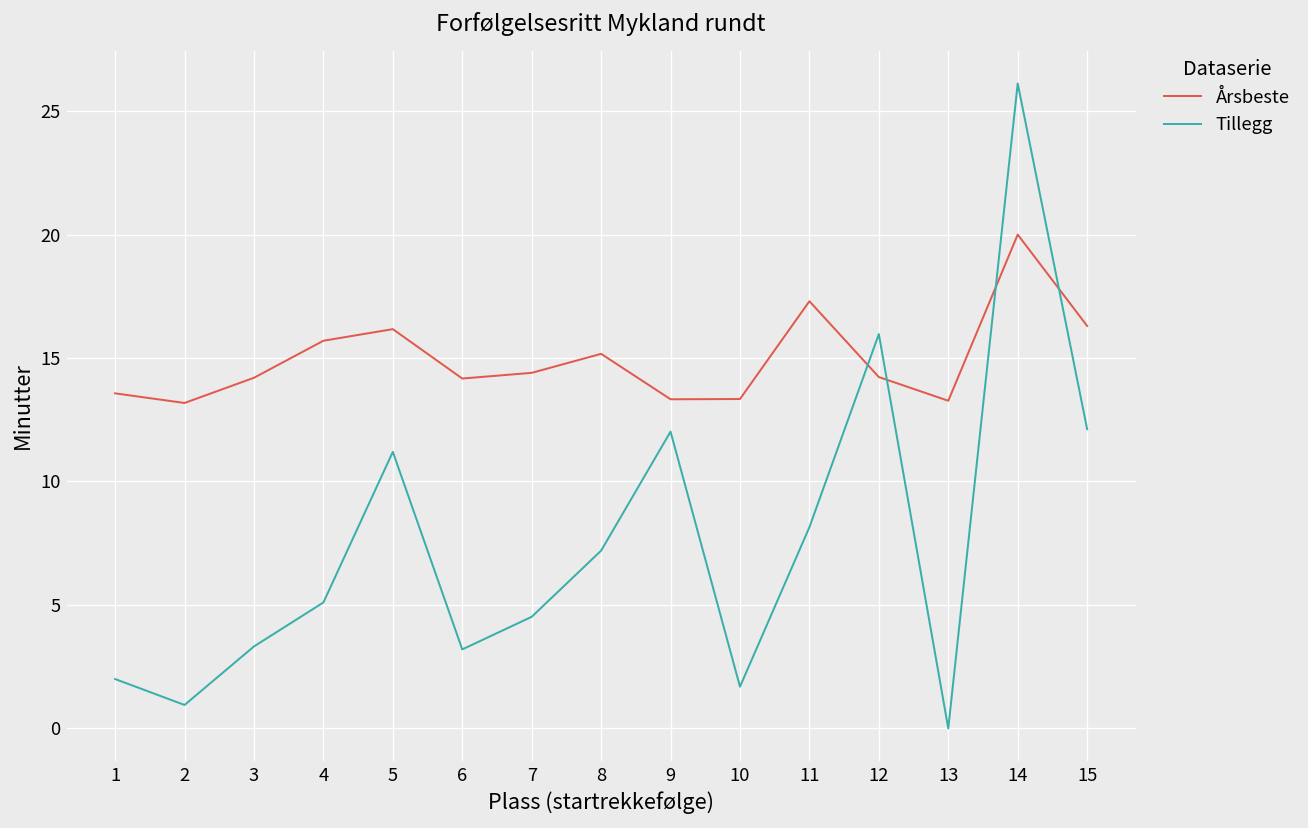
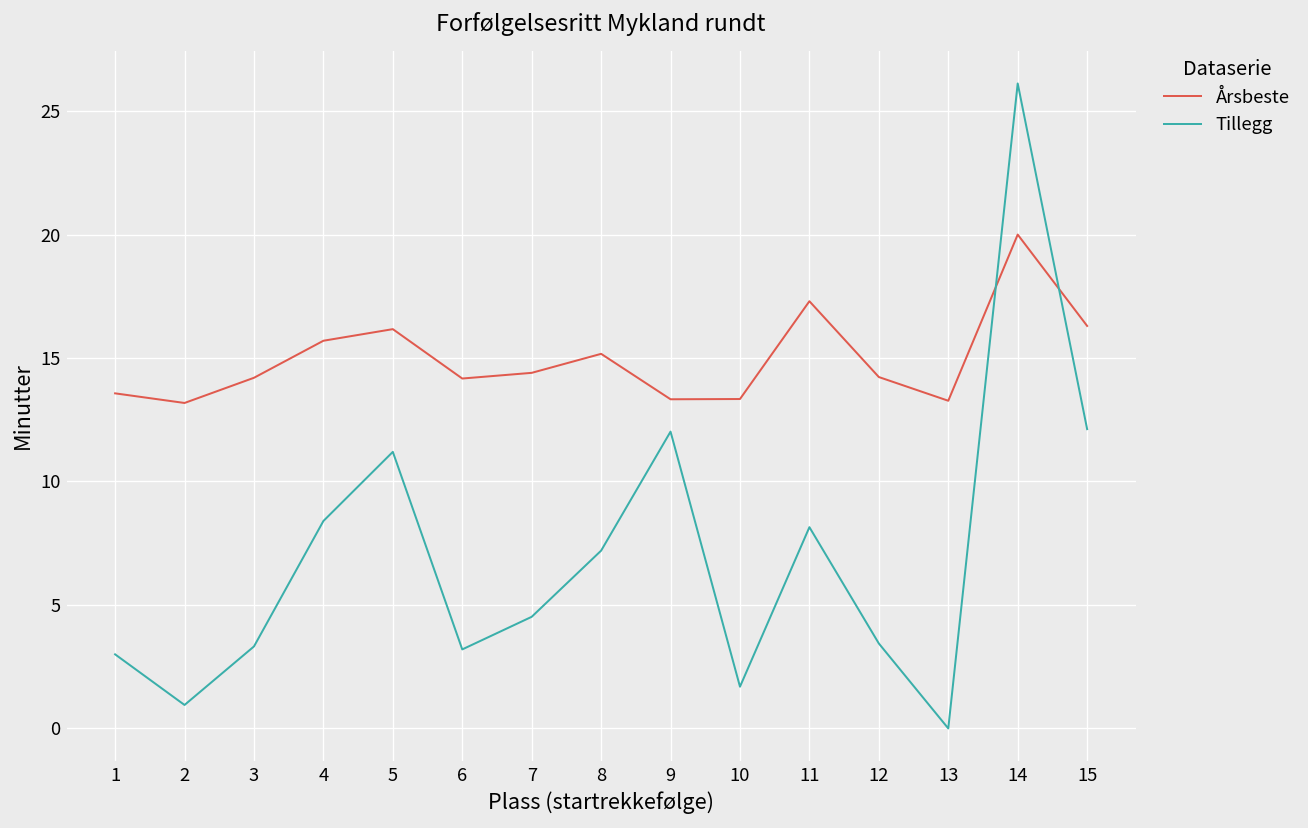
Tillegg, 1: 2 -> 3
Tillegg, 4: 5.1 -> 8.4
Tillegg, 12: 16.0 -> 3.4
